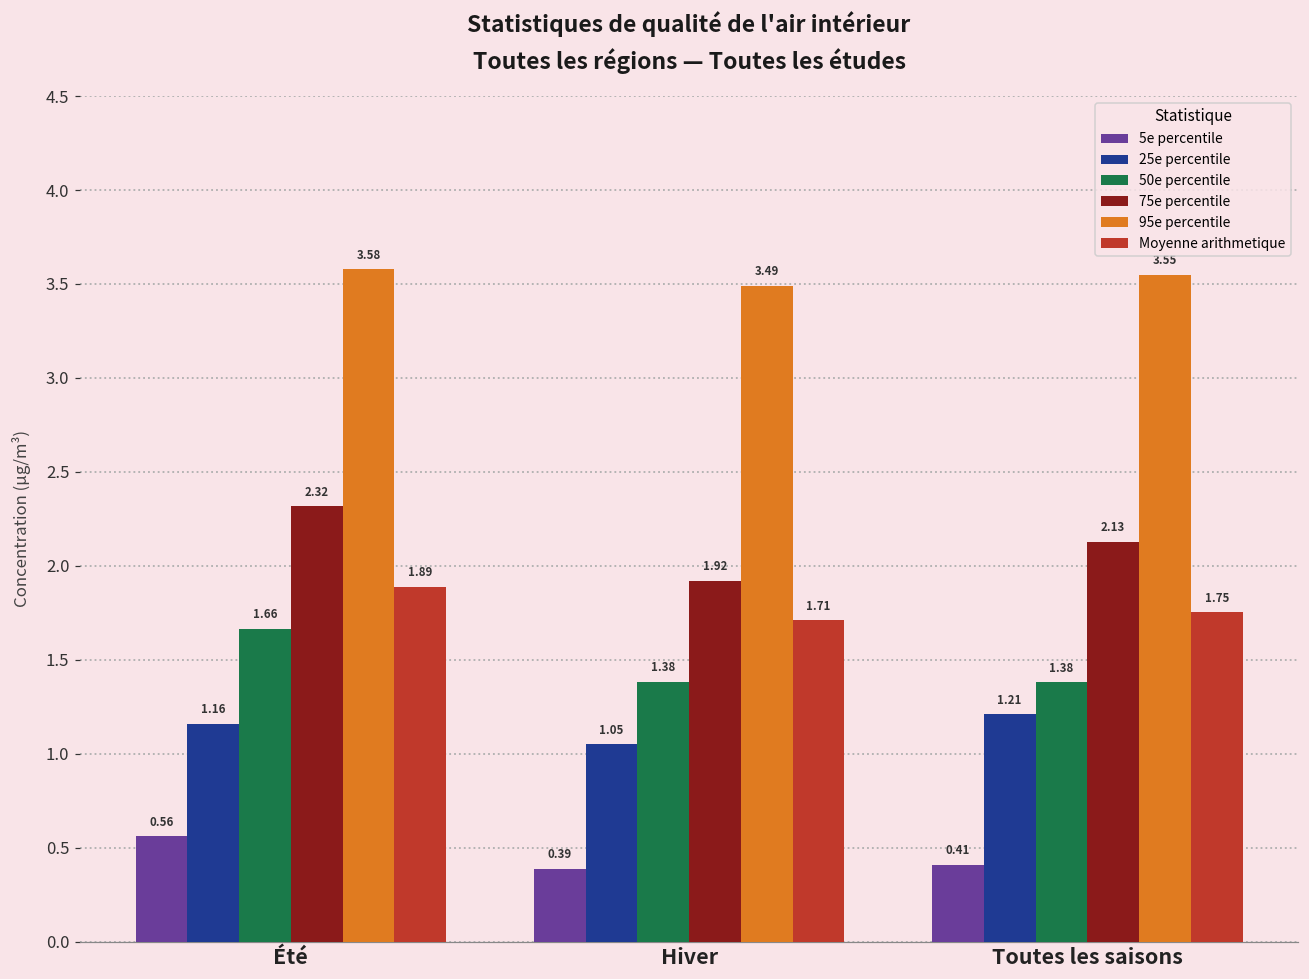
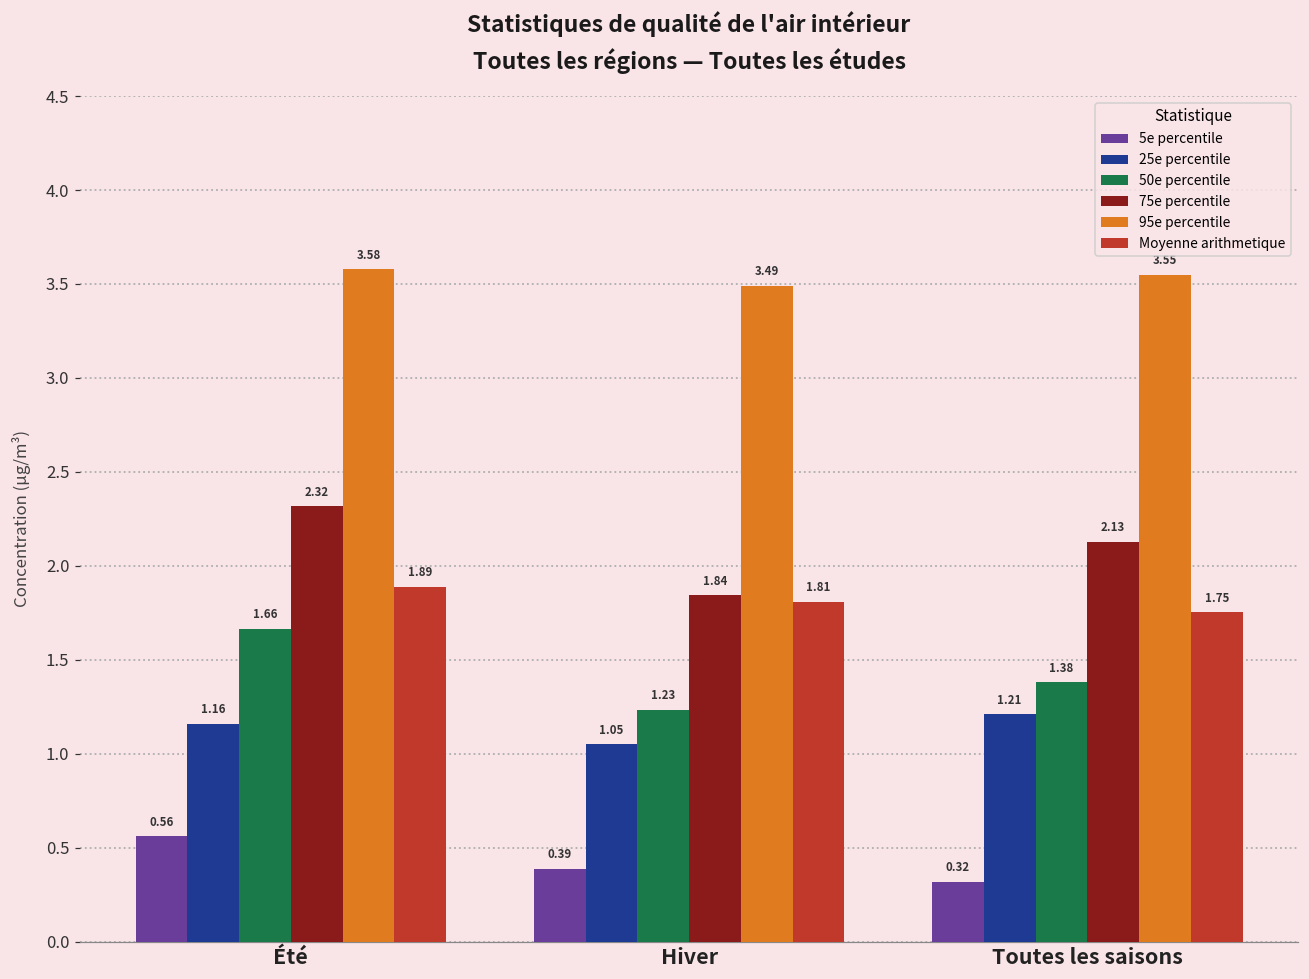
50e percentile, Hiver: 1.38 -> 1.23
75e percentile, Hiver: 1.92 -> 1.84
Moyenne arithmetique, Hiver: 1.71 -> 1.81
5e percentile, Toutes les saisons: 0.41 -> 0.32
